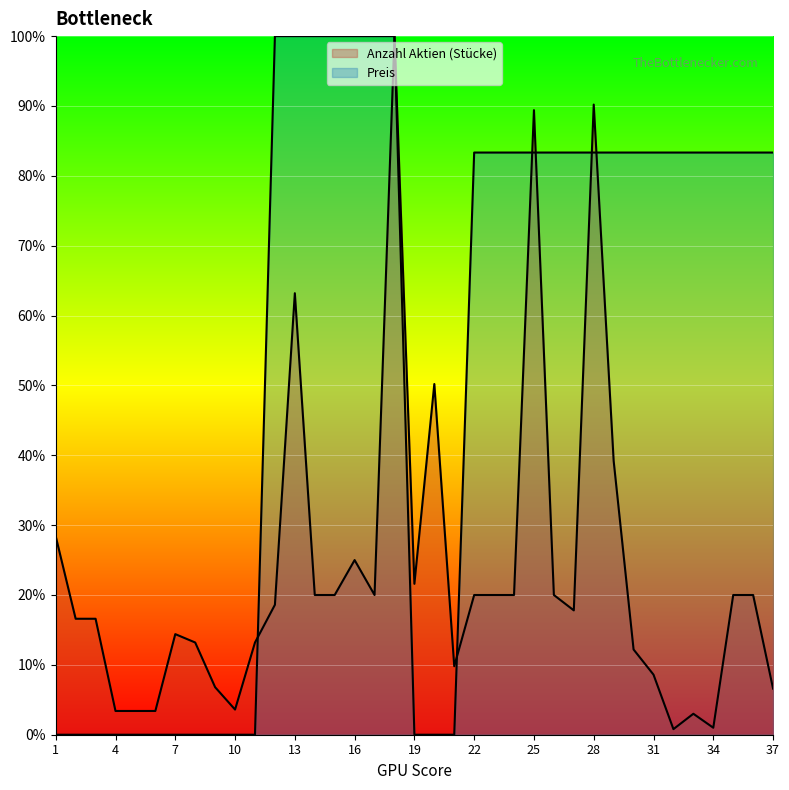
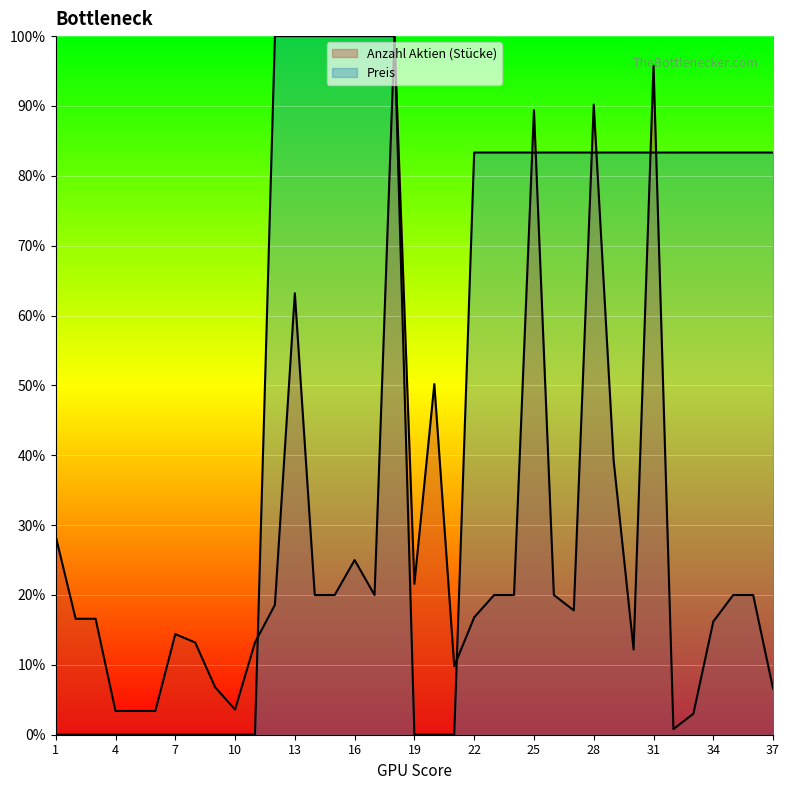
Anzahl Aktien (Stücke), 22: 20% -> 17%
Anzahl Aktien (Stücke), 31: 9% -> 96%
Anzahl Aktien (Stücke), 34: 1% -> 16%
